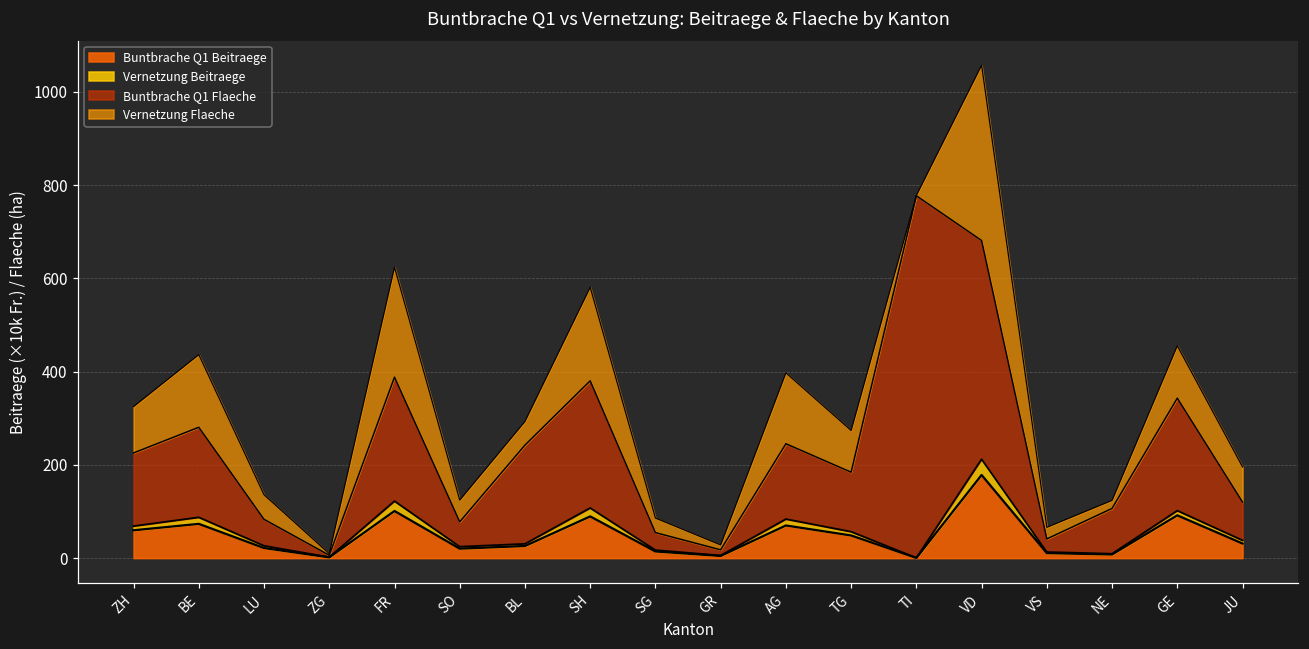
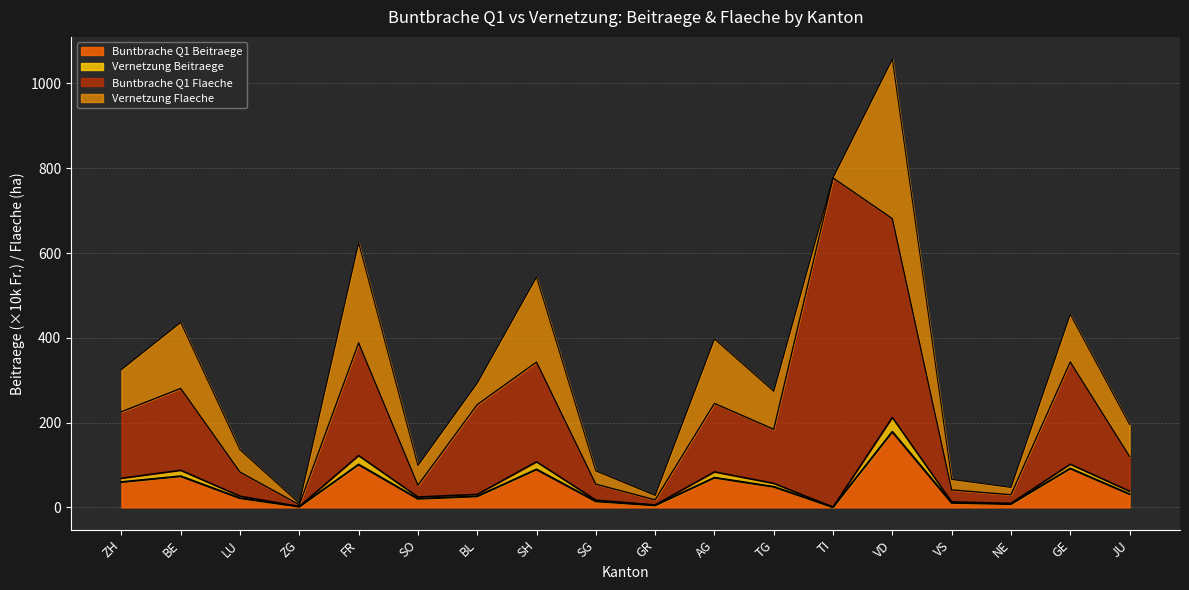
Buntbrache Q1 Flaeche, SO: 50 -> 30
Buntbrache Q1 Flaeche, SH: 270 -> 240
Buntbrache Q1 Flaeche, NE: 100 -> 20
